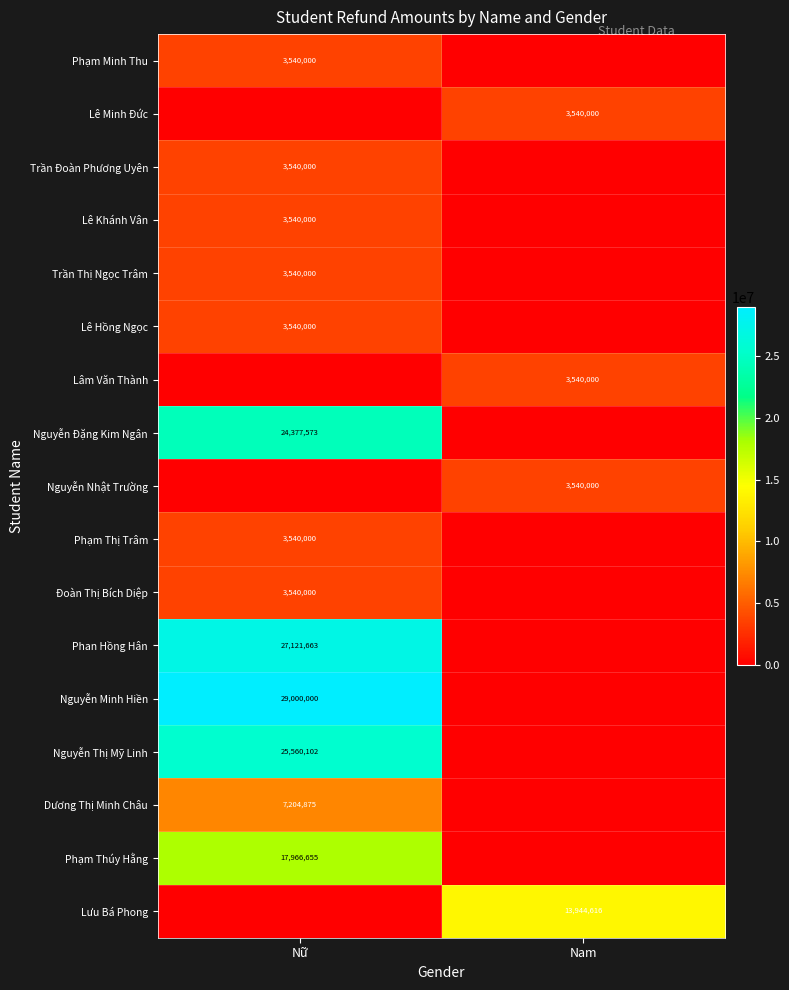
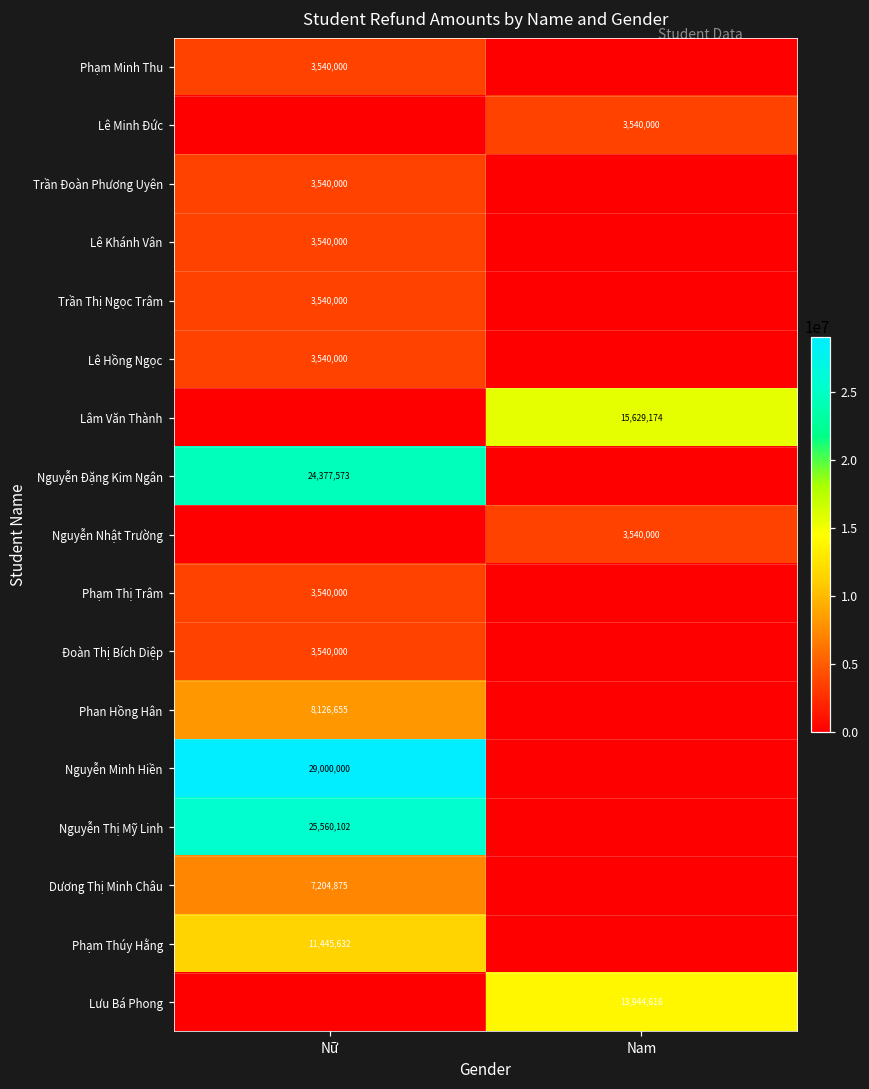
Lâm Văn Thành, Nam: 3,540,000 -> 15,629,174
Phan Hồng Hân, Nữ: 27,121,663 -> 8,126,655
Phạm Thúy Hằng, Nữ: 17,966,655 -> 11,445,632
